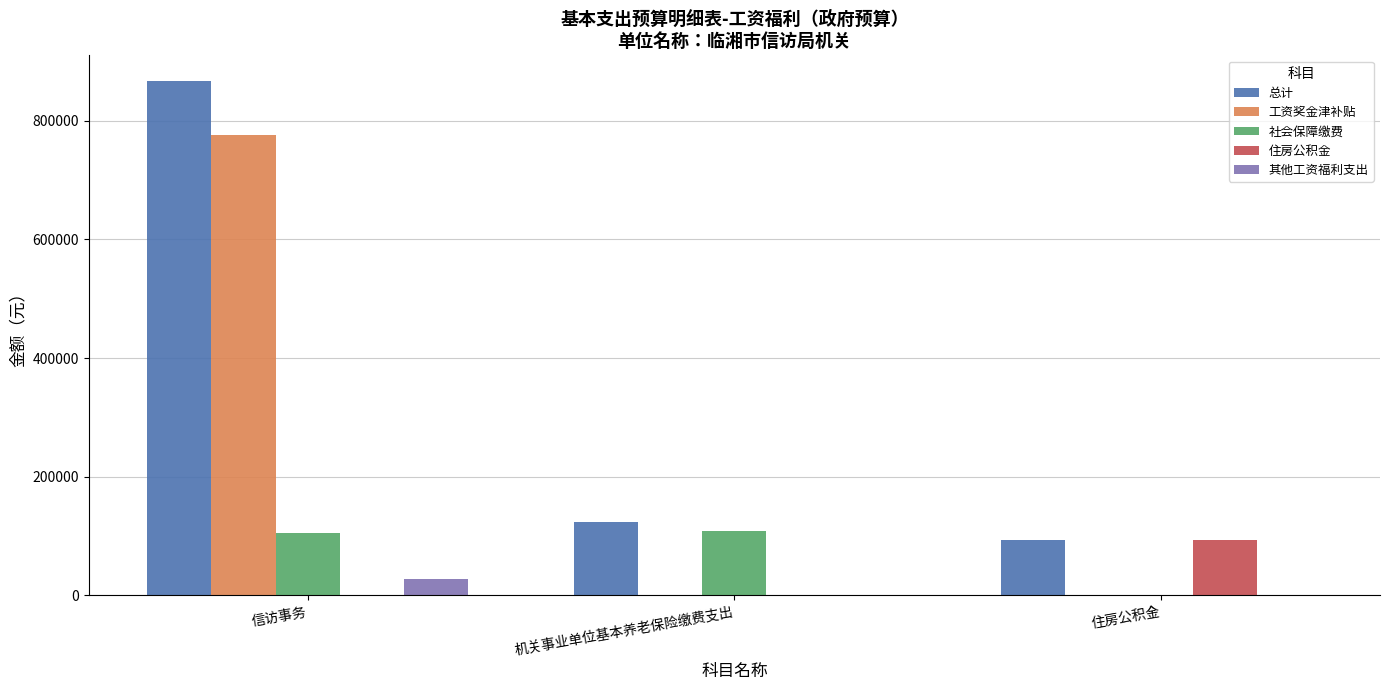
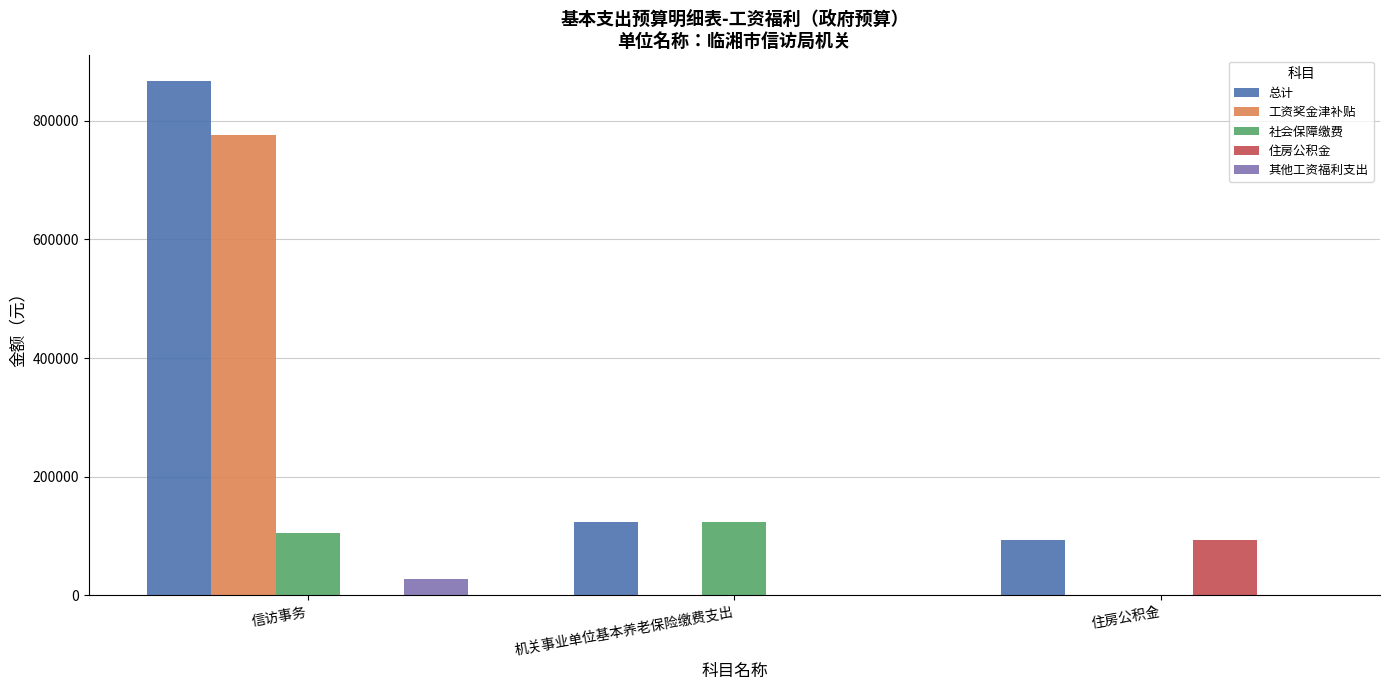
社会保障缴费, 机关事业单位基本养老保险缴费支出: 110000 -> 120000
